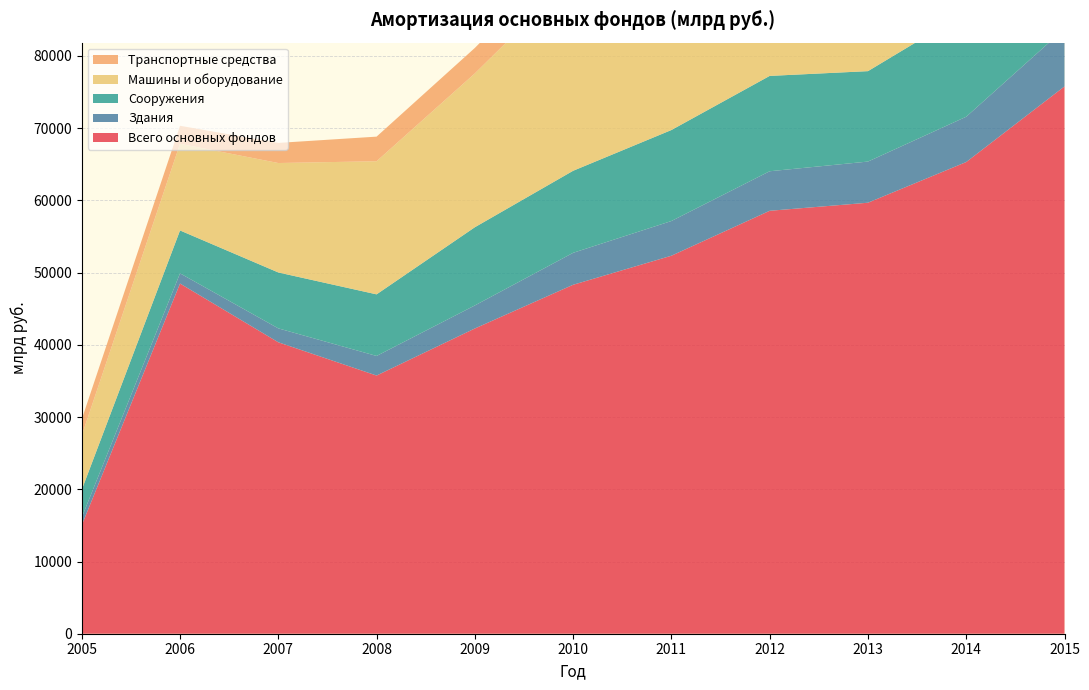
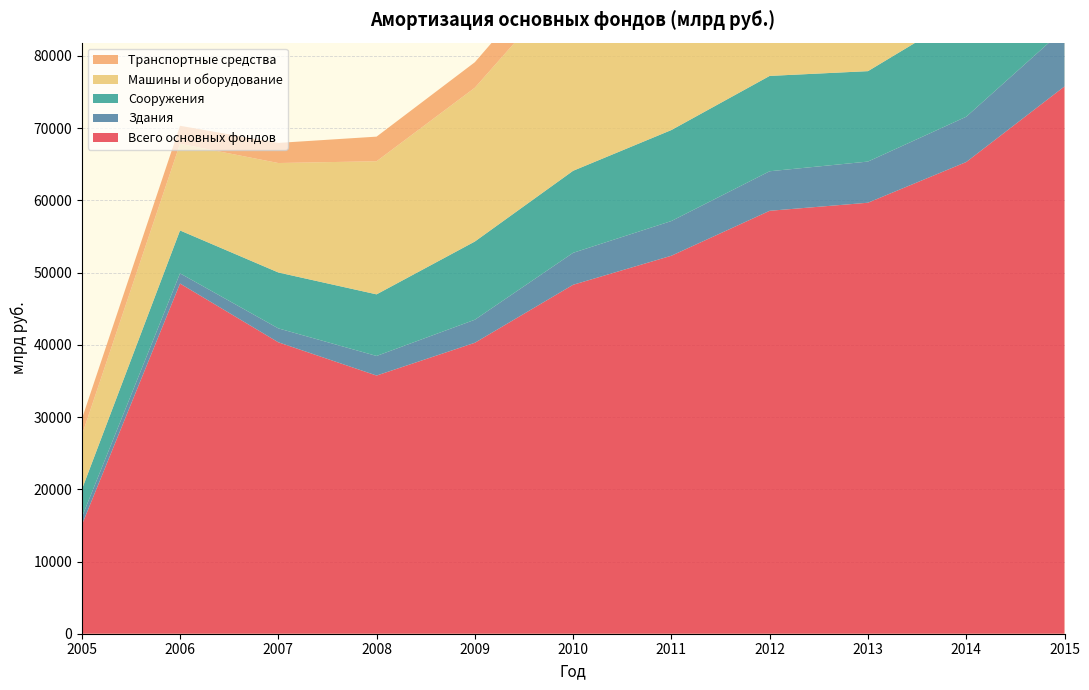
Всего основных фондов, 2009: 42000 -> 40000
